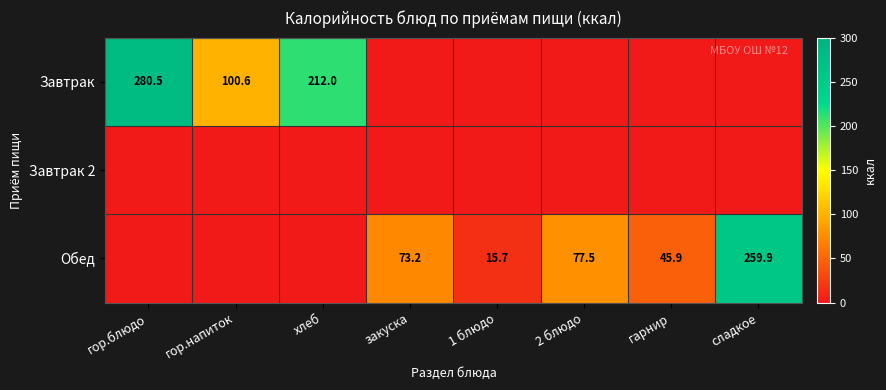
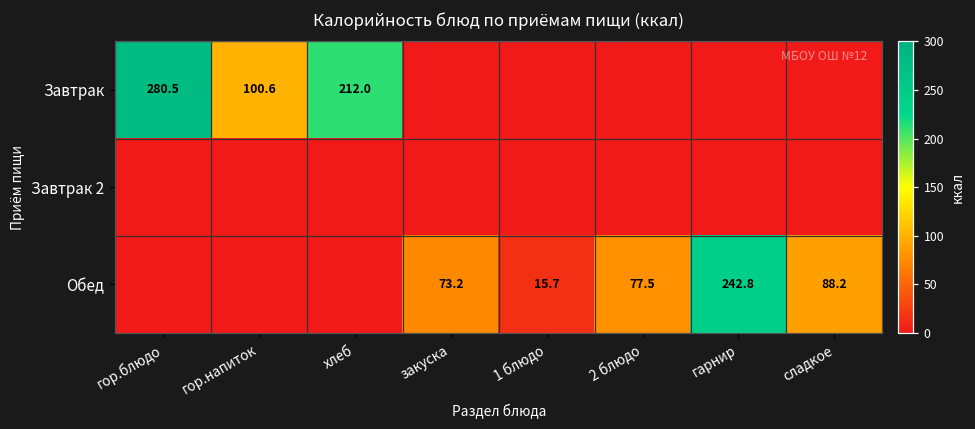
Обед, гарнир: 45.9 -> 242.8
Обед, сладкое: 259.9 -> 88.2
